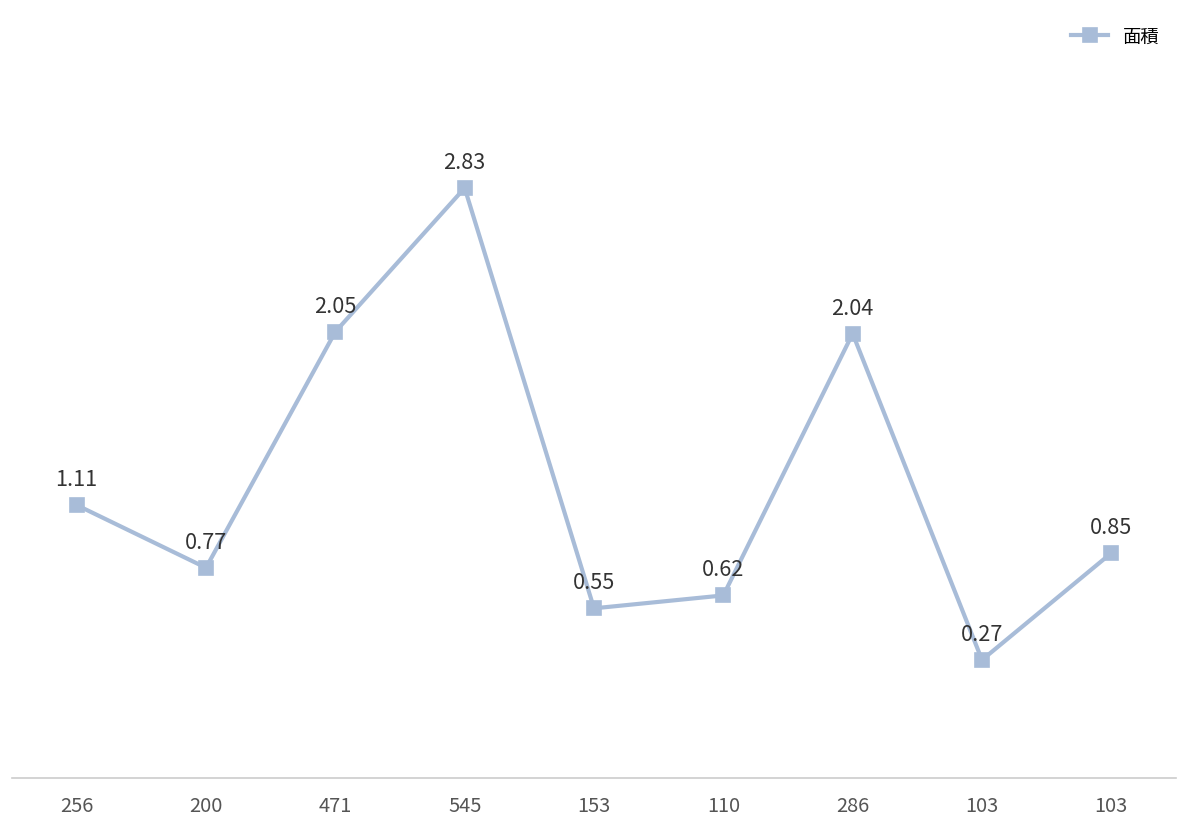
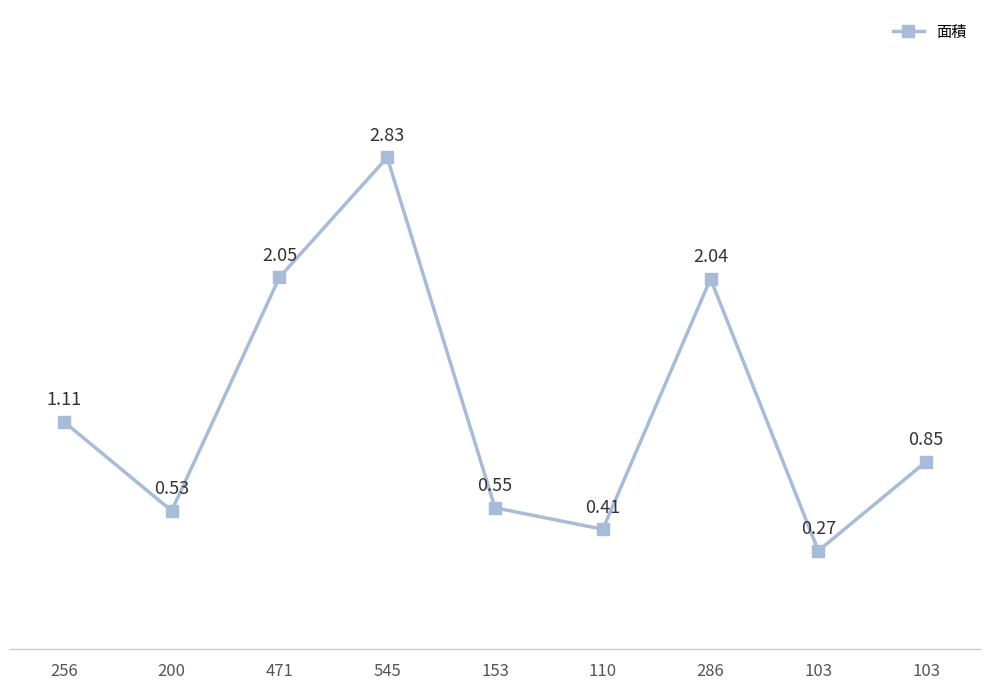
200: 0.77 -> 0.53
110: 0.62 -> 0.41
